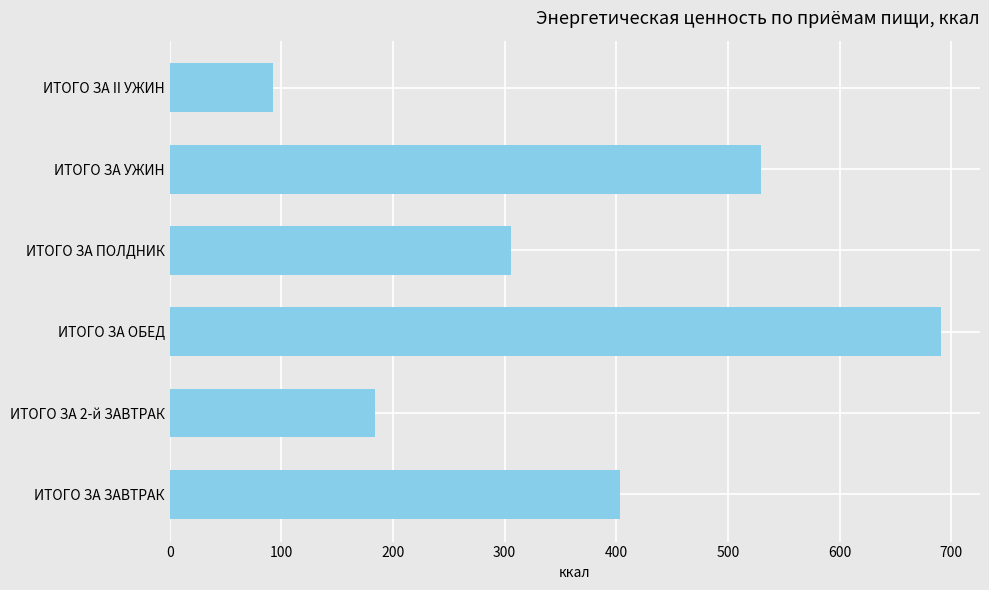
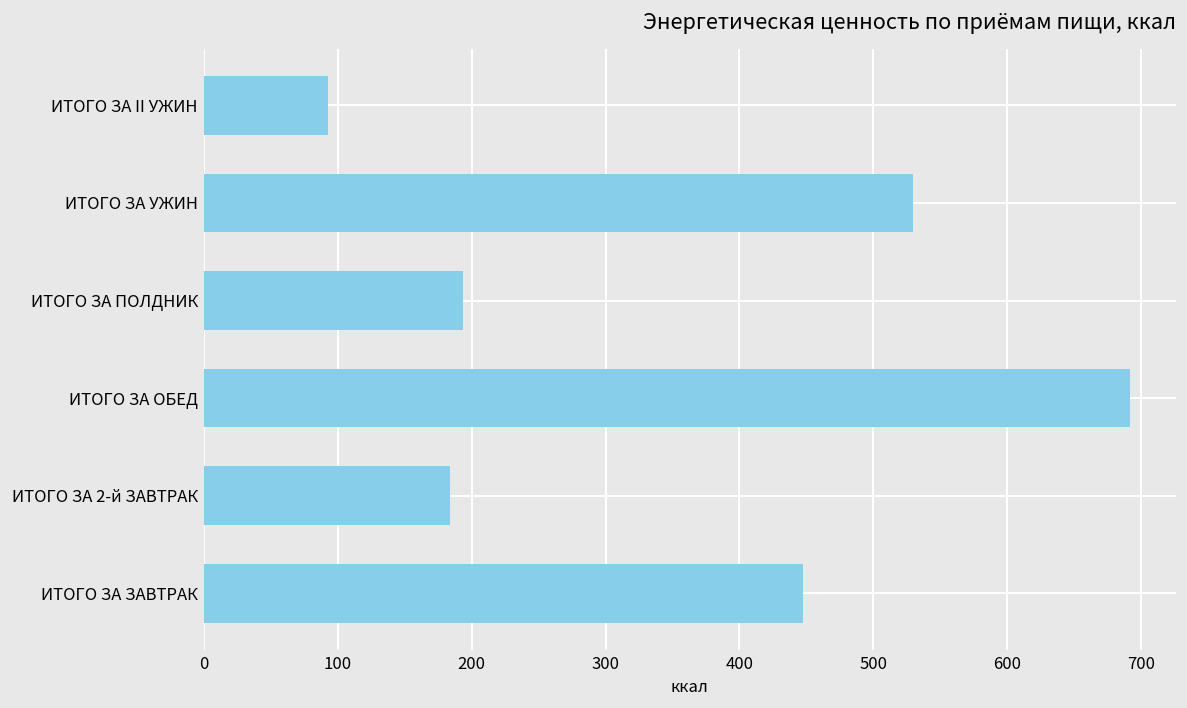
ИТОГО ЗА ПОЛДНИК: 306 -> 193
ИТОГО ЗА ЗАВТРАК: 403 -> 448
